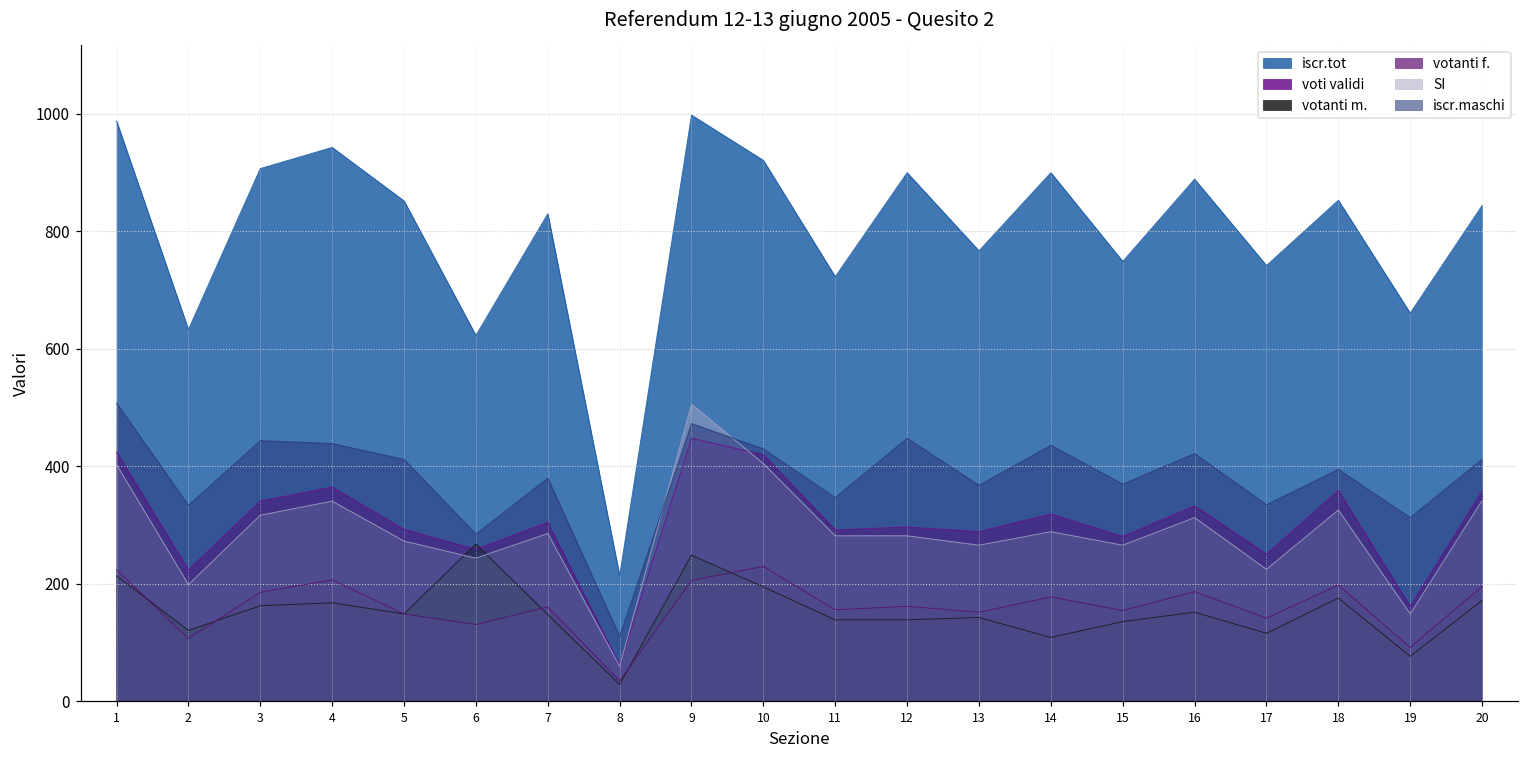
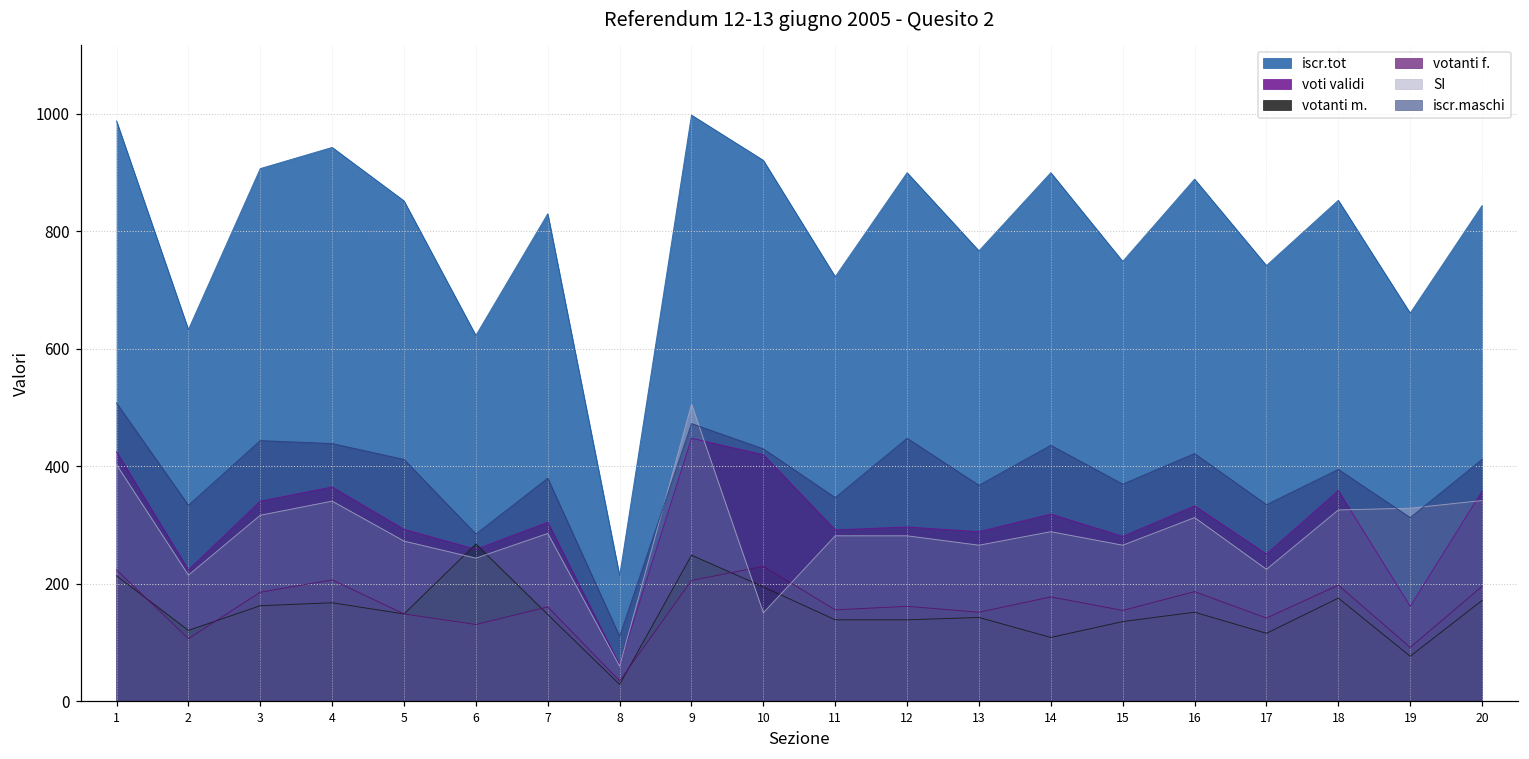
SI, 2: 200 -> 220
SI, 10: 410 -> 150
SI, 19: 150 -> 330
